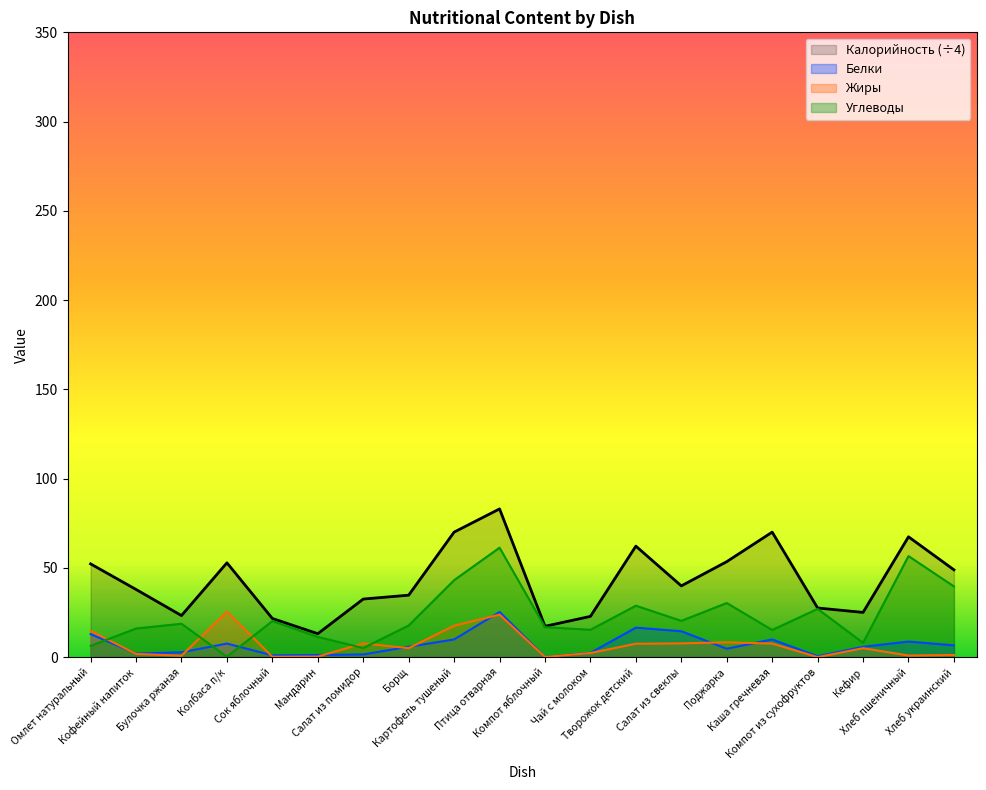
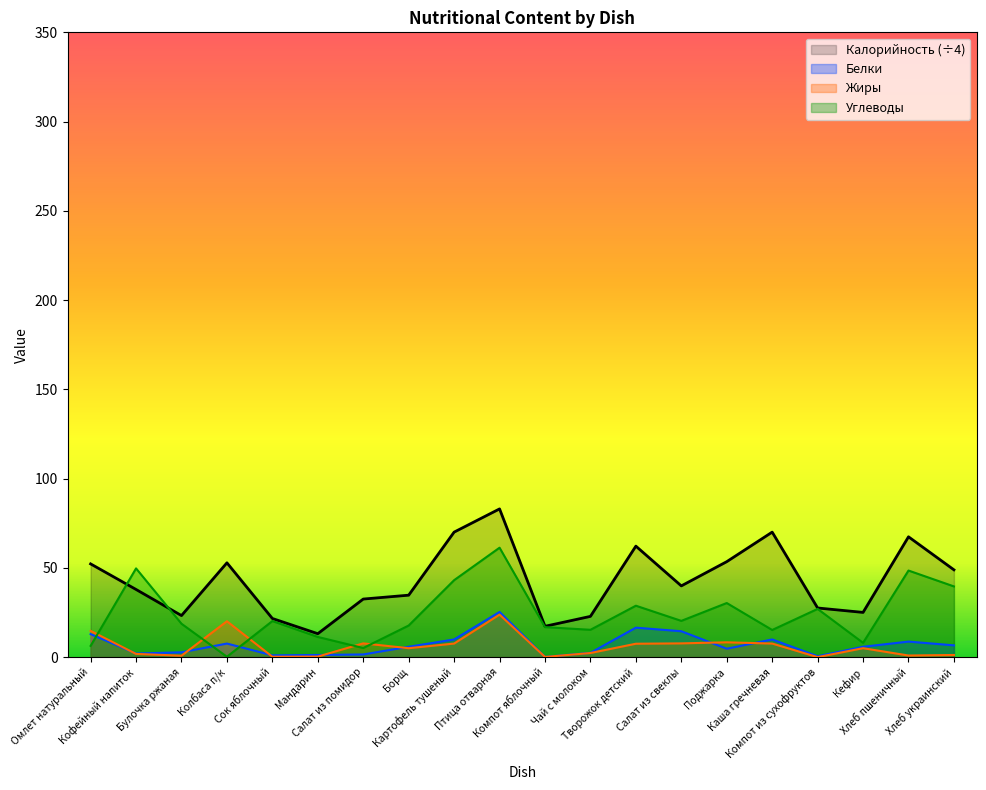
Углеводы, Кофейный напиток: 16 -> 50
Жиры, Колбаса п/к: 26 -> 20
Жиры, Картофель тушеный: 18 -> 8
Углеводы, Хлеб пшеничный: 57 -> 49
